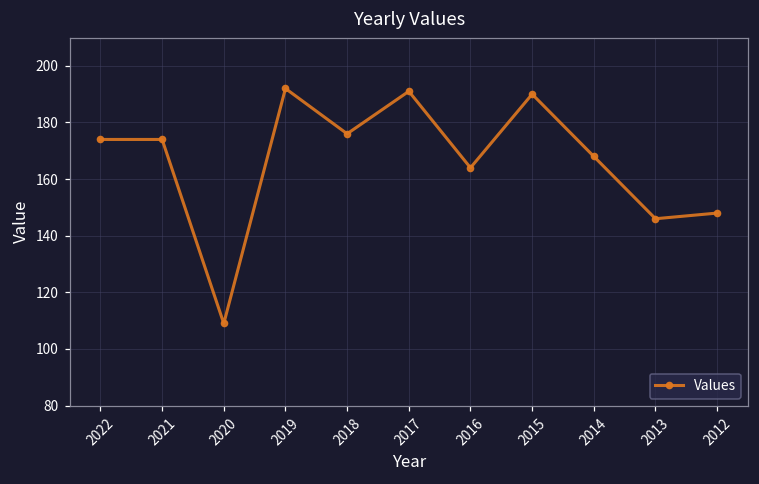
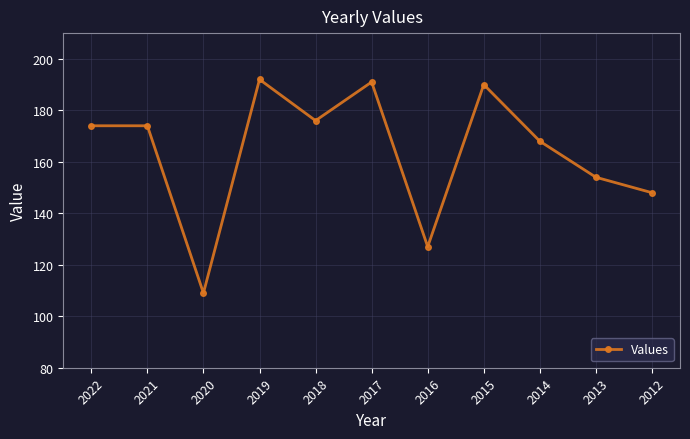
2016: 164 -> 127
2013: 146 -> 154
